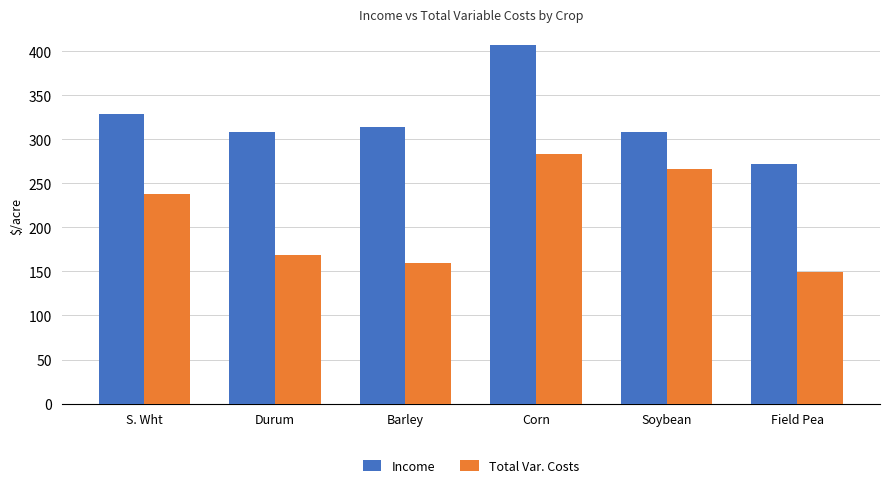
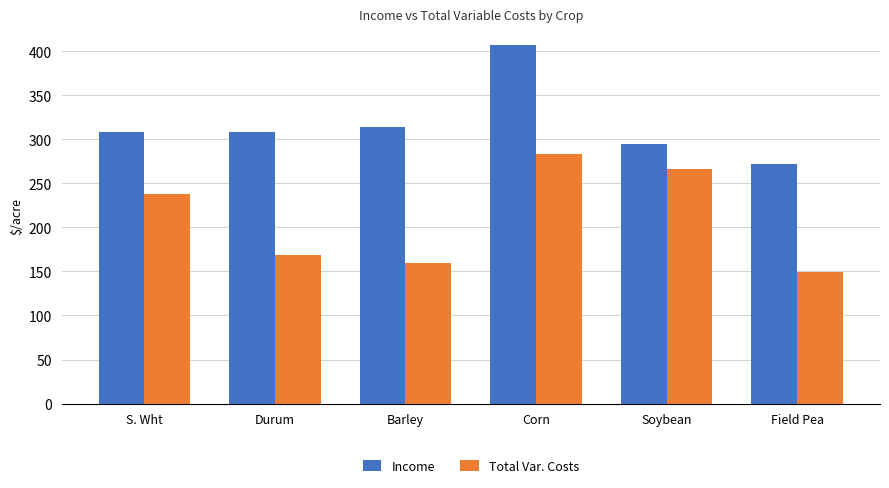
Income, S. Wht: 330 -> 310
Income, Soybean: 310 -> 290
